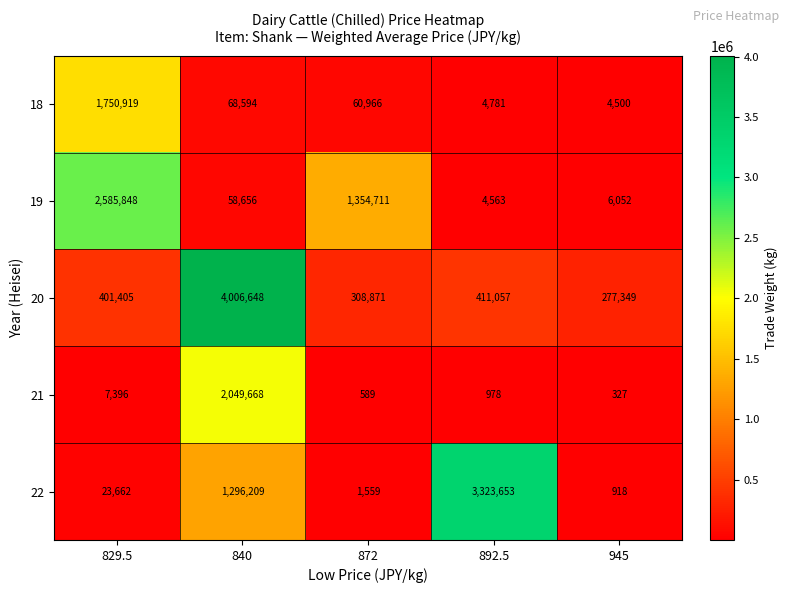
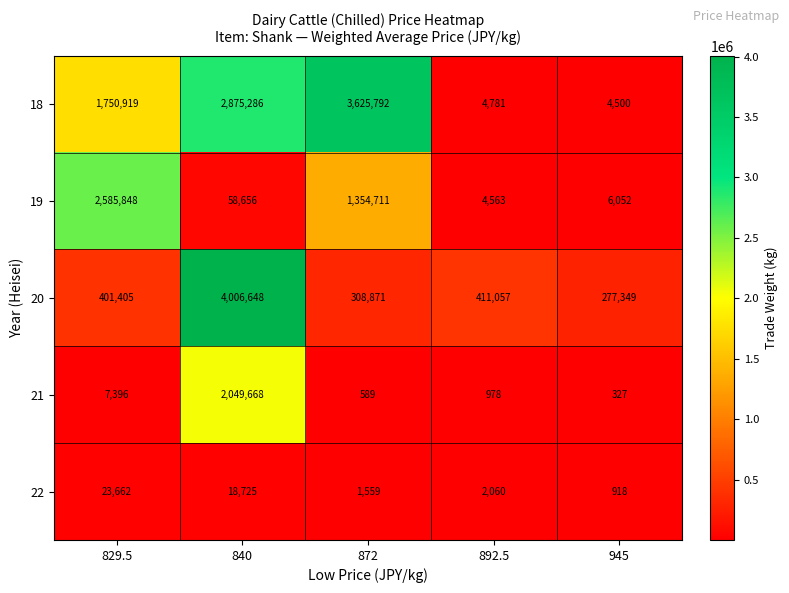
18, 840: 68,594 -> 2,875,286
18, 872: 60,966 -> 3,625,792
22, 840: 1,296,209 -> 18,725
22, 892.5: 3,323,653 -> 2,060
